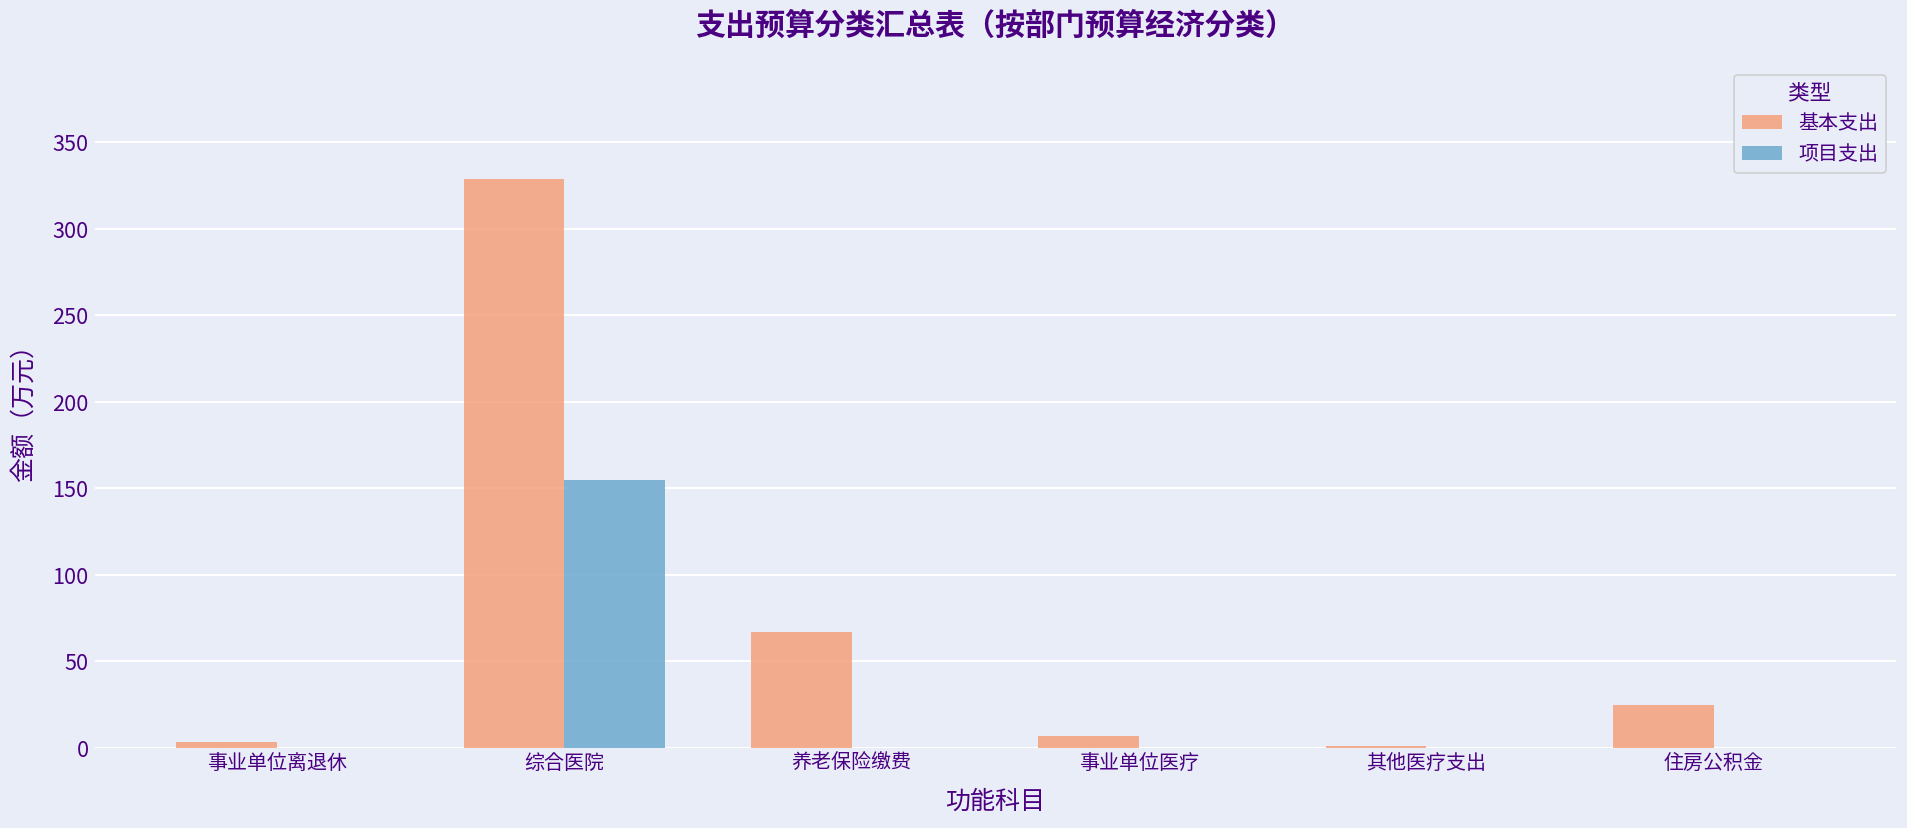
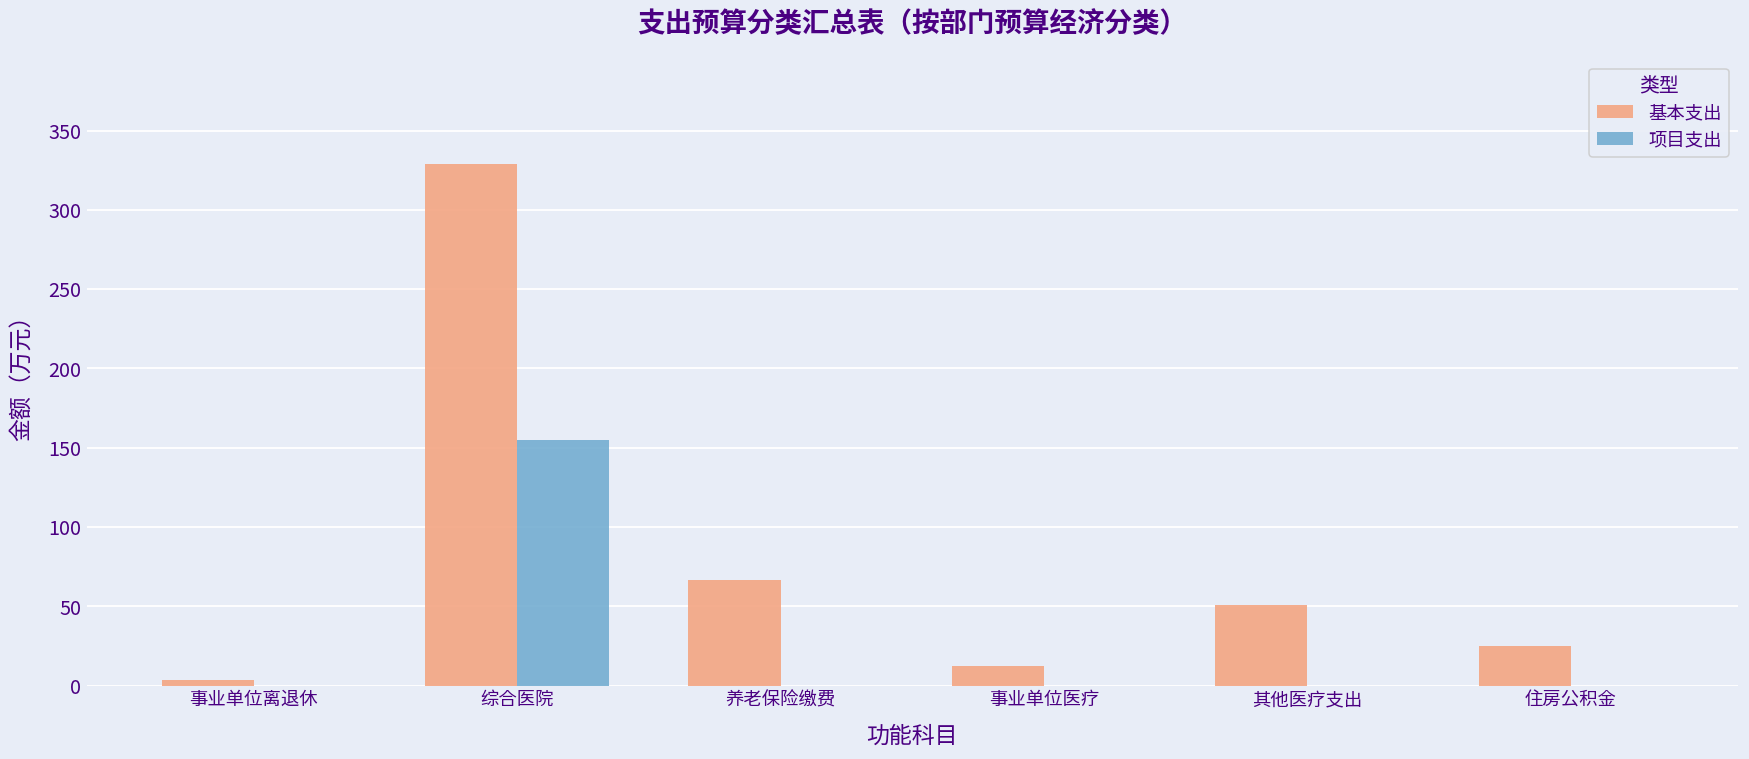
基本支出, 事业单位医疗: 7 -> 12
基本支出, 其他医疗支出: 1 -> 51
